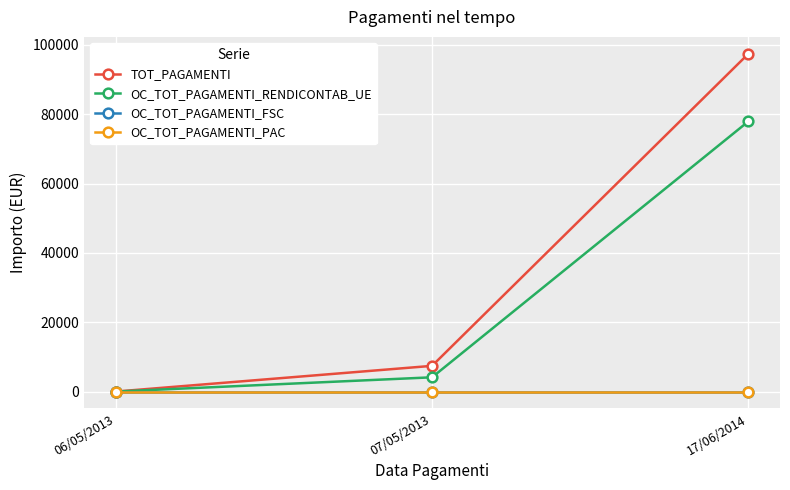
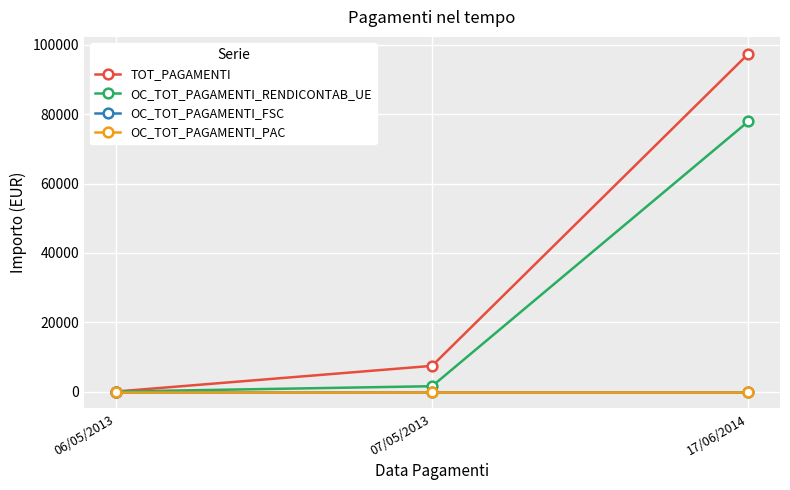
OC_TOT_PAGAMENTI_RENDICONTAB_UE, 07/05/2013: 4000 -> 2000
